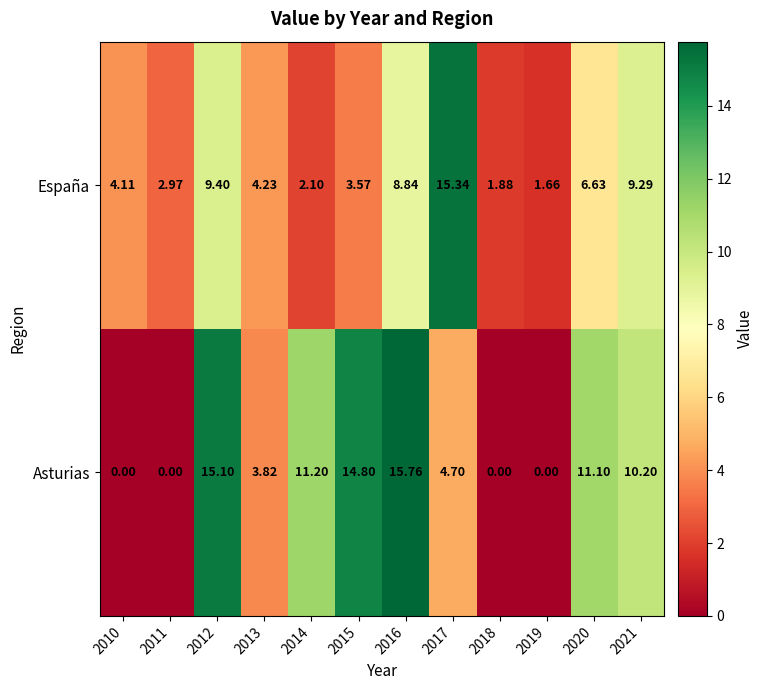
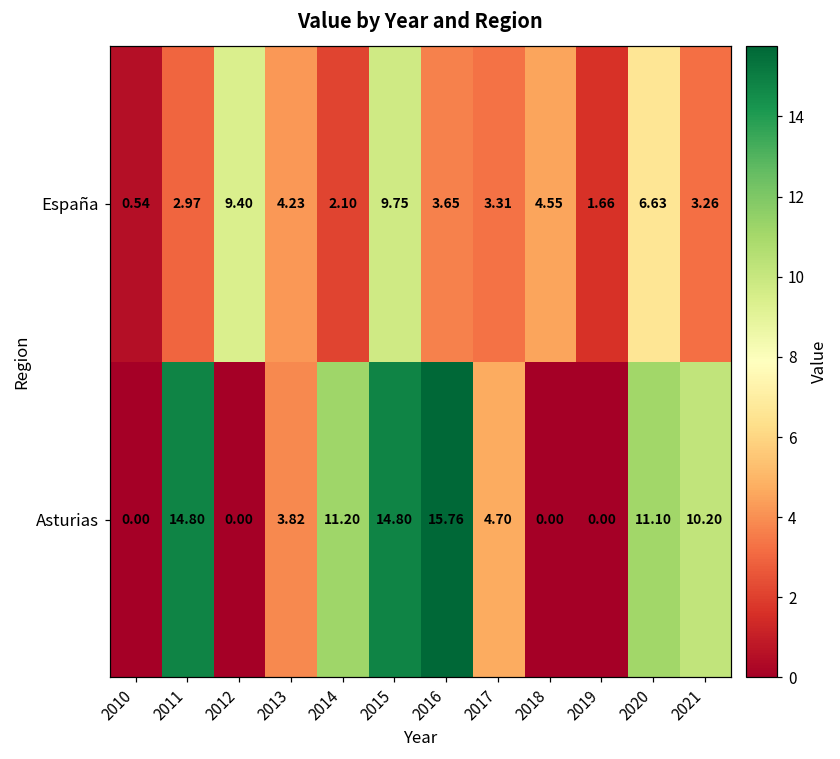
España, 2010: 4.11 -> 0.54
España, 2015: 3.57 -> 9.75
España, 2016: 8.84 -> 3.65
España, 2017: 15.34 -> 3.31
España, 2018: 1.88 -> 4.55
España, 2021: 9.29 -> 3.26
Asturias, 2011: 0.00 -> 14.80
Asturias, 2012: 15.10 -> 0.00
